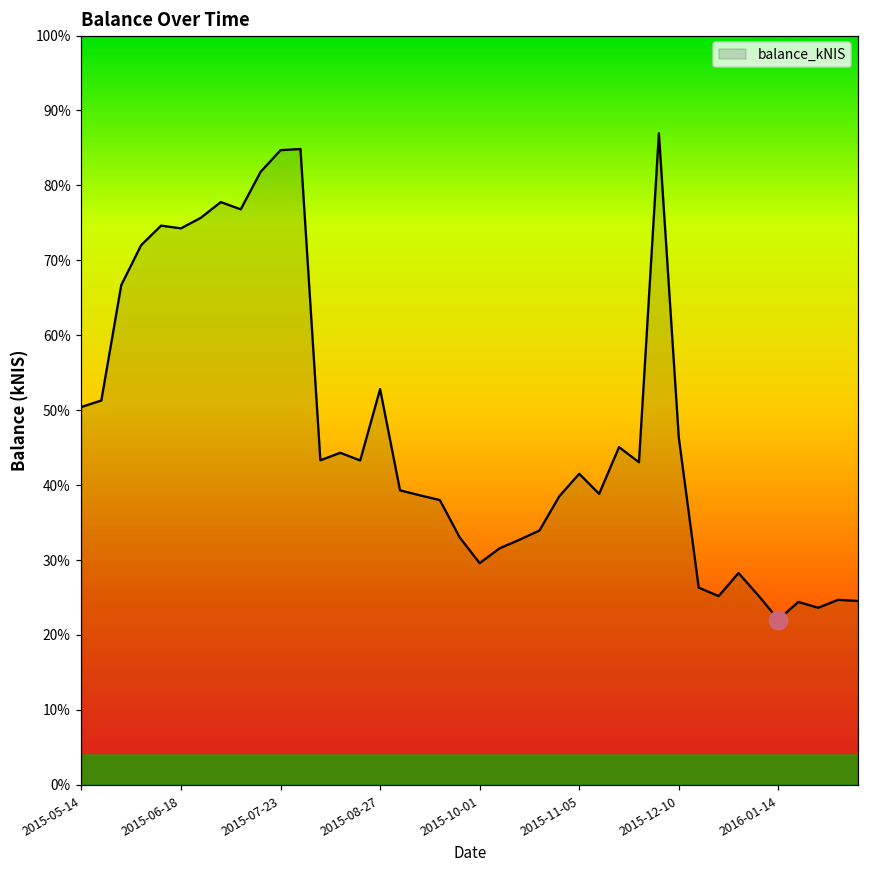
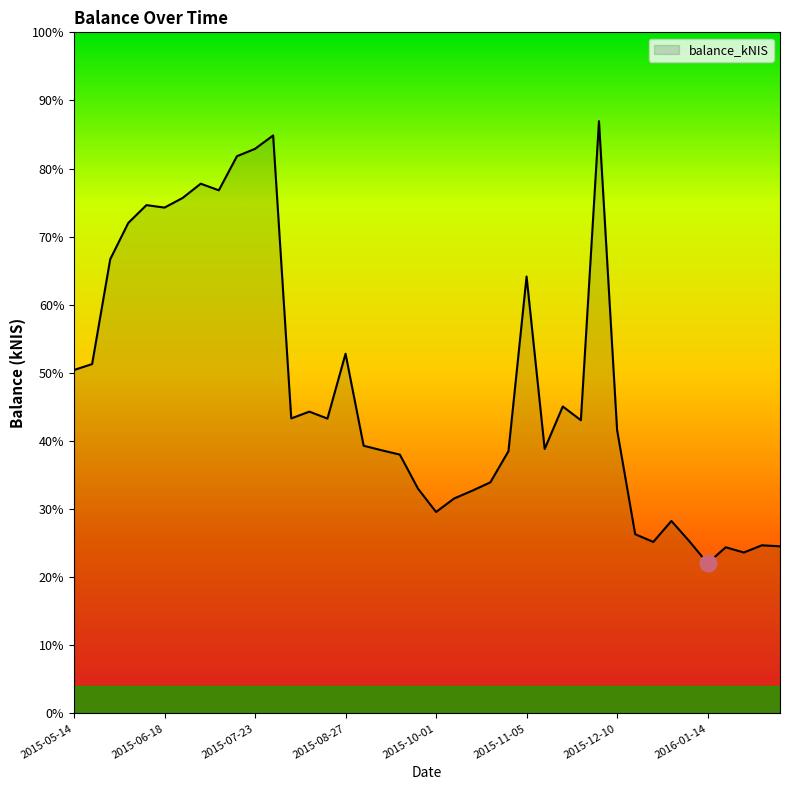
balance_kNIS, 2015-07-23: 85% -> 83%
balance_kNIS, 2015-11-05: 42% -> 64%
balance_kNIS, 2015-12-10: 46% -> 42%
